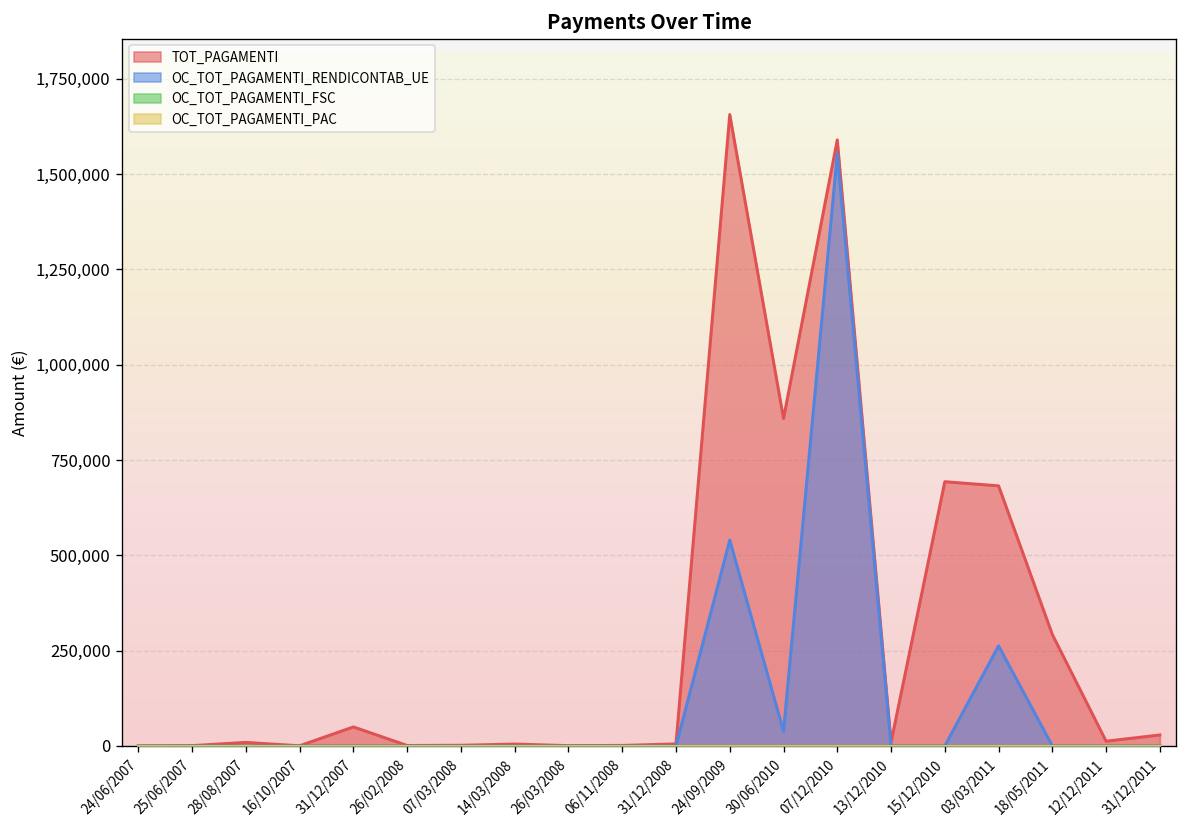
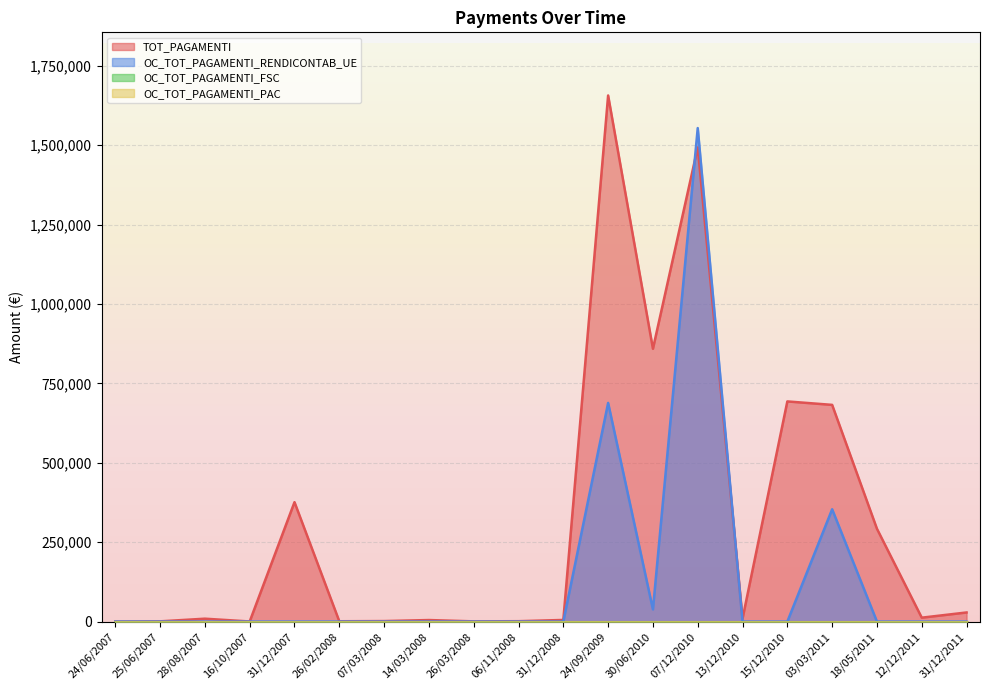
TOT_PAGAMENTI, 31/12/2007: 50,000 -> 380,000
OC_TOT_PAGAMENTI_RENDICONTAB_UE, 24/09/2009: 540,000 -> 690,000
TOT_PAGAMENTI, 07/12/2010: 1,590,000 -> 1,490,000
OC_TOT_PAGAMENTI_RENDICONTAB_UE, 03/03/2011: 260,000 -> 350,000
